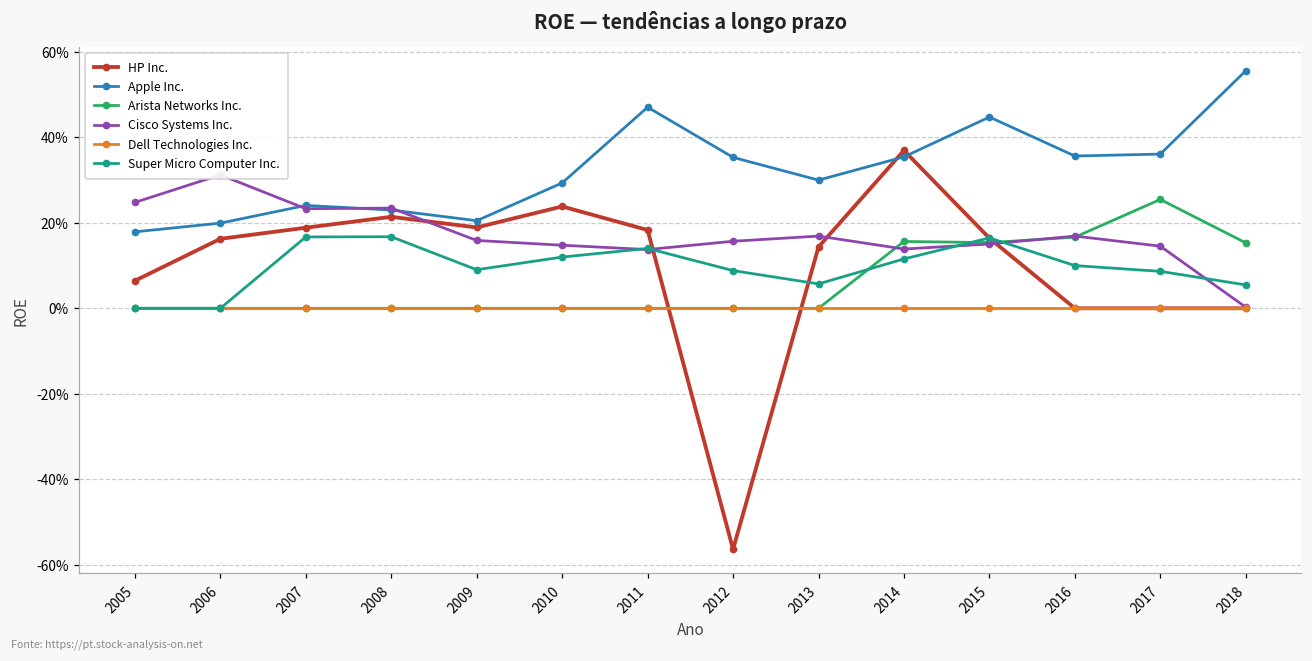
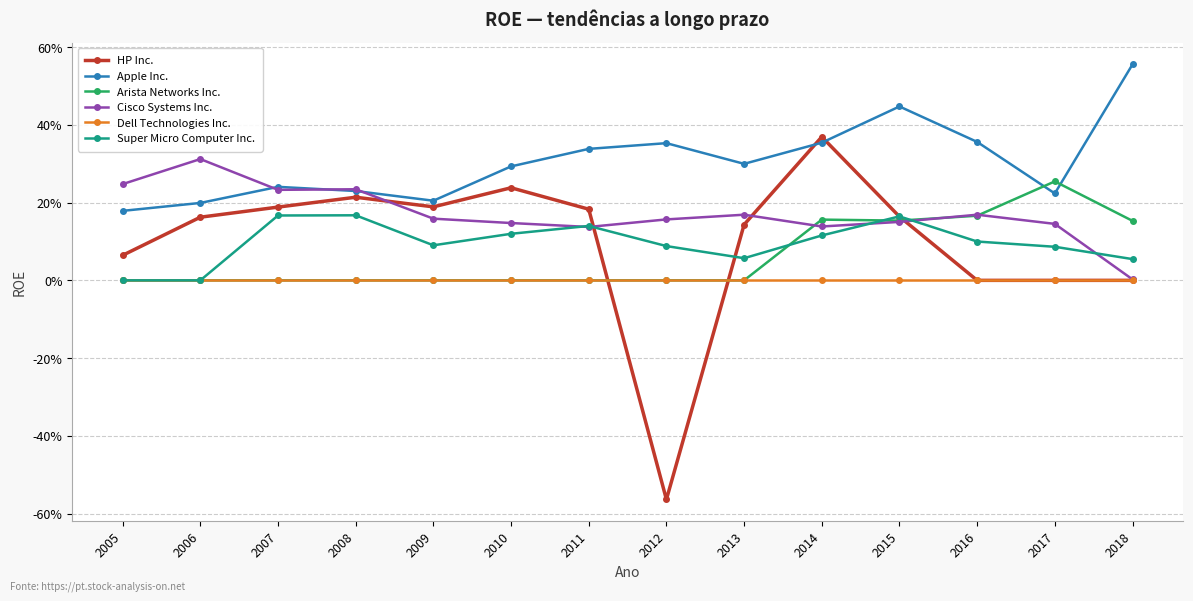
Apple Inc., 2011: 47% -> 34%
Apple Inc., 2017: 36% -> 22%
